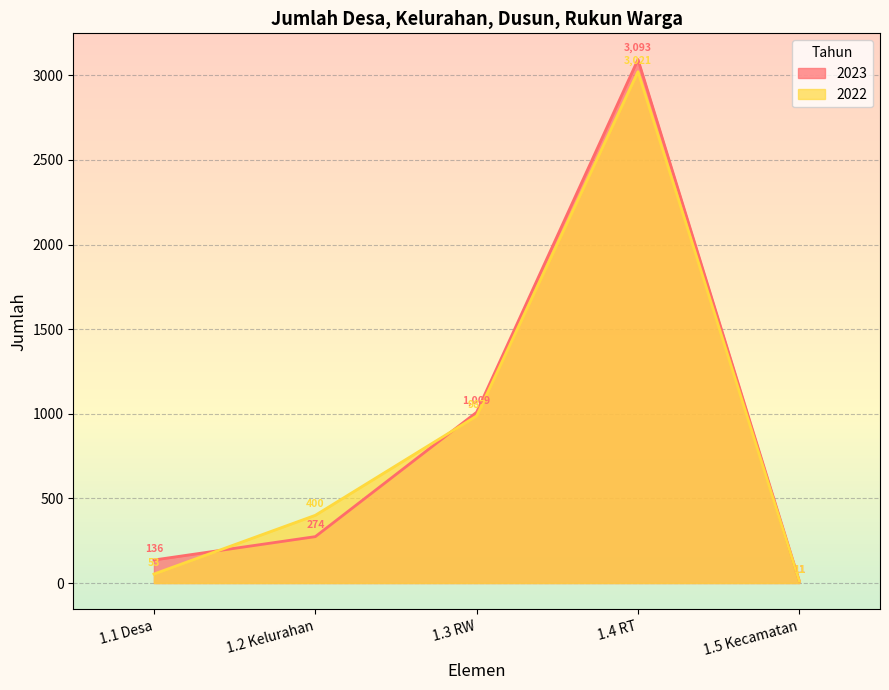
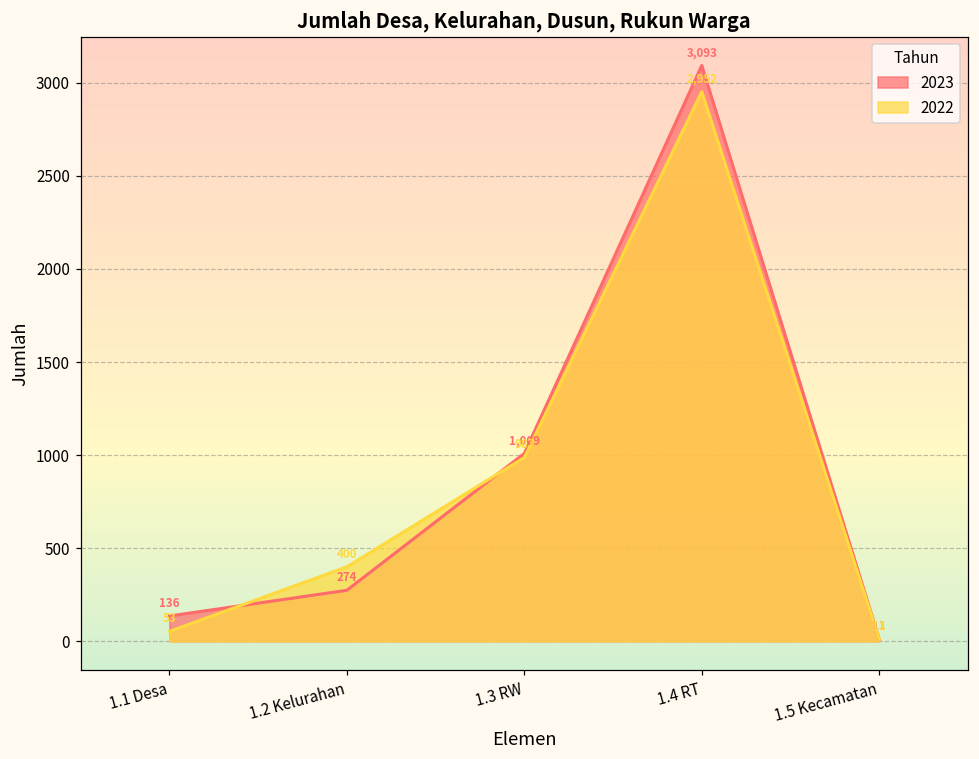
2022, 1.4 RT: 3,021 -> 2,952
